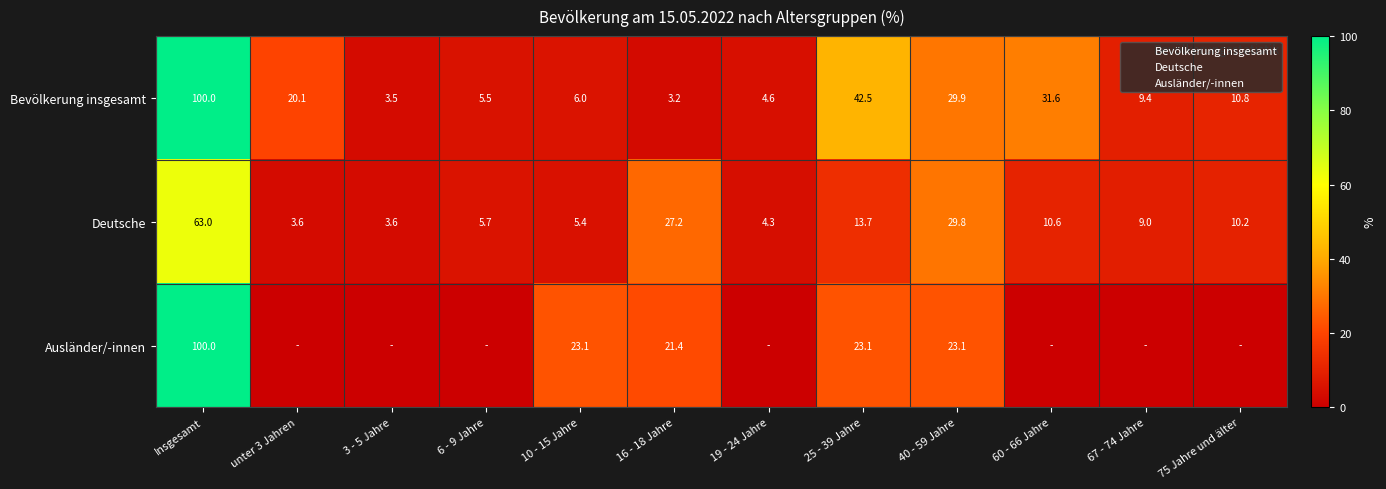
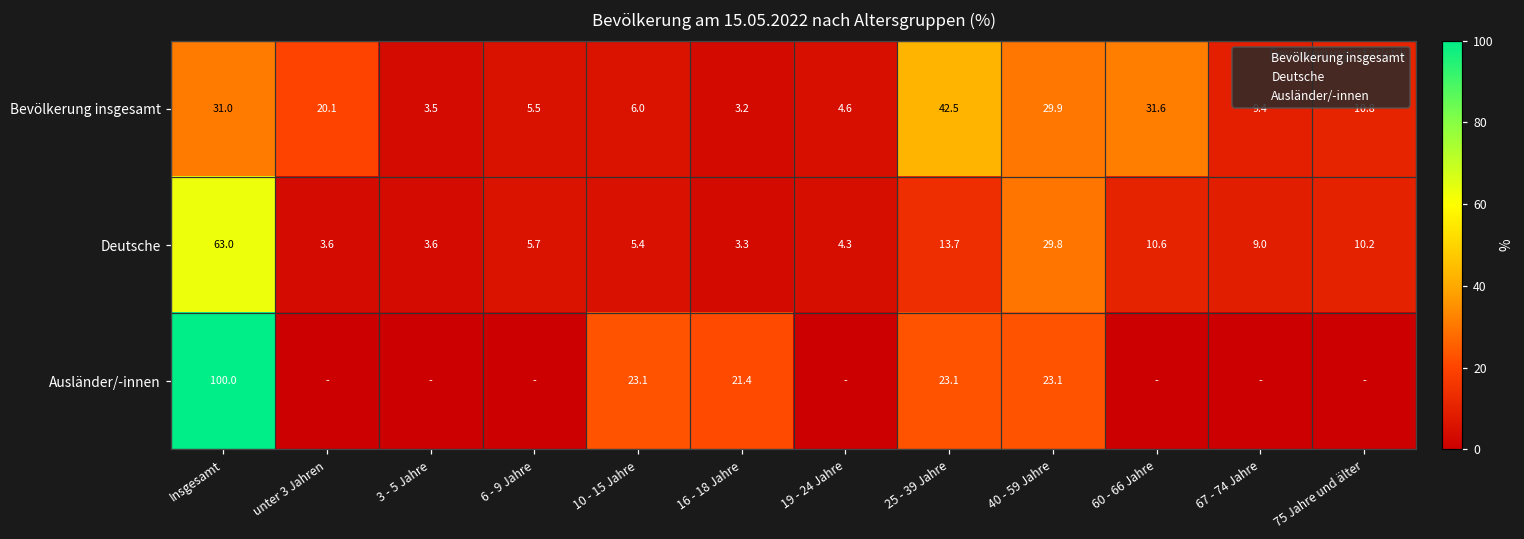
Bevölkerung insgesamt, Insgesamt: 100.0 -> 31.0
Deutsche, 16 - 18 Jahre: 27.2 -> 3.3
